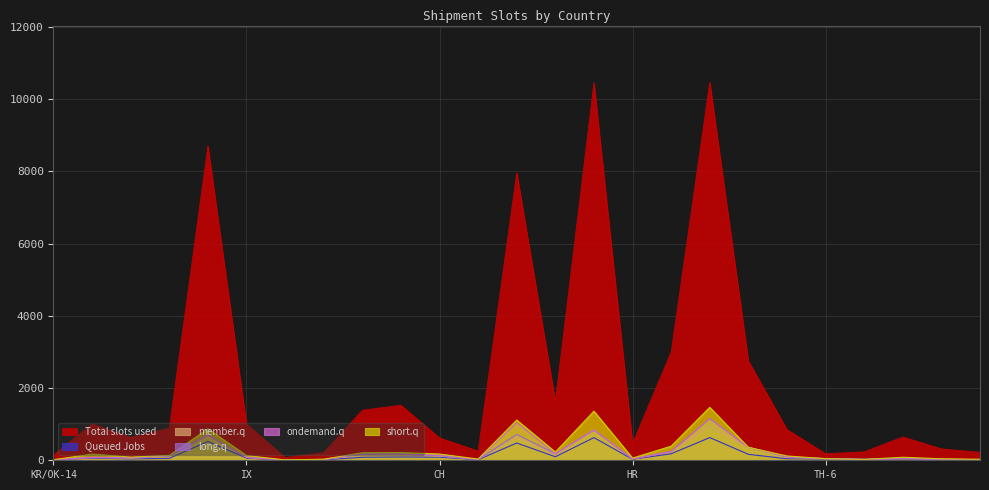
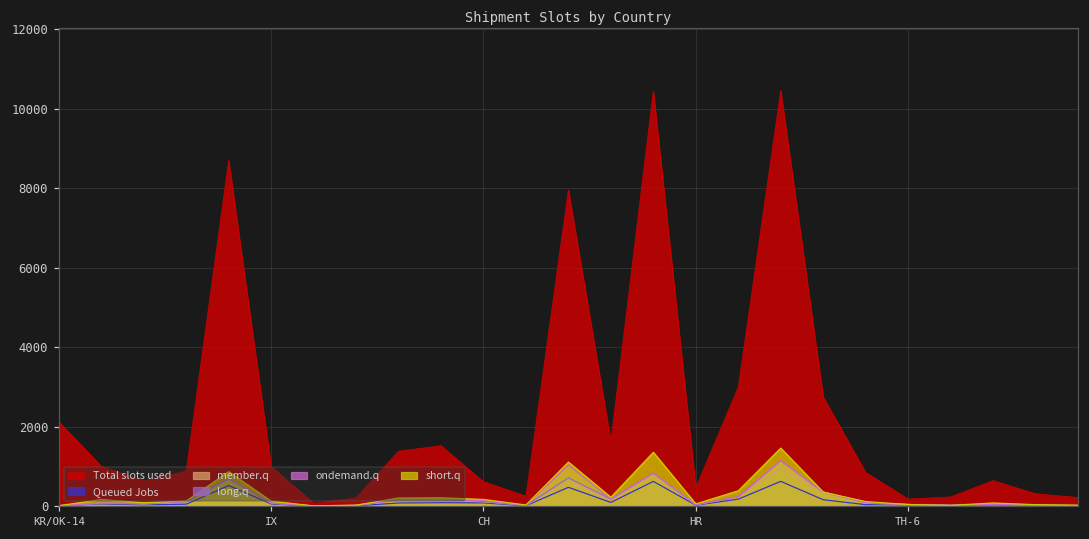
Total slots used, KR/OK-14: 100 -> 2100
